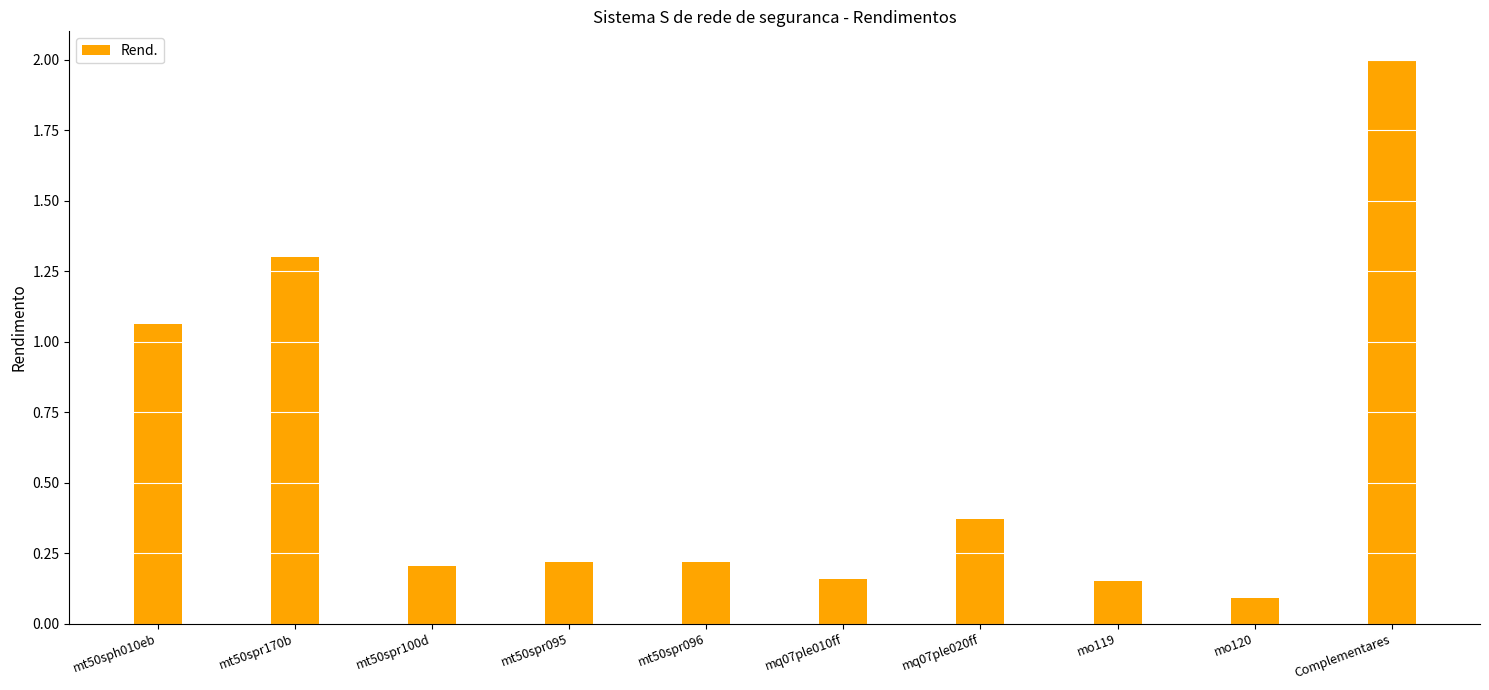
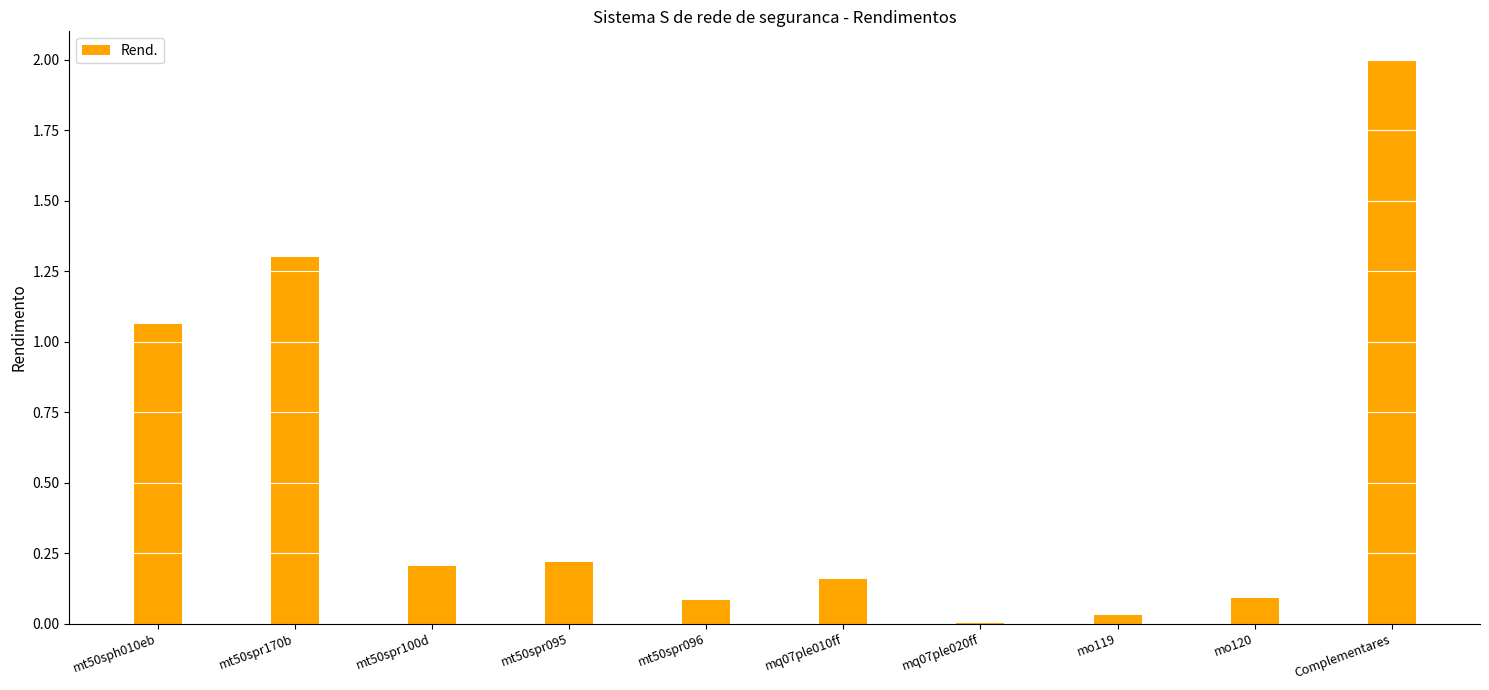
mt50spr096: 0.22 -> 0.09
mq07ple020ff: 0.37 -> 0.00
mo119: 0.15 -> 0.03
